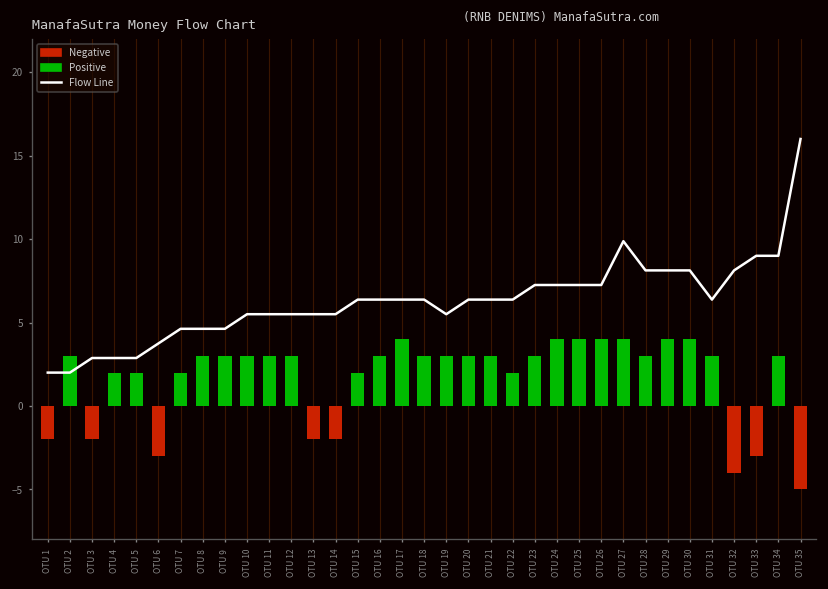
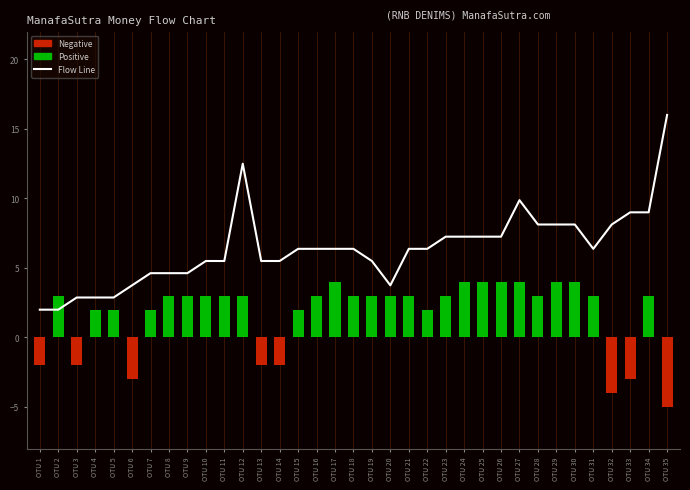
Flow Line, OTU 12: 5.5 -> 12.5
Flow Line, OTU 20: 6.4 -> 3.8
